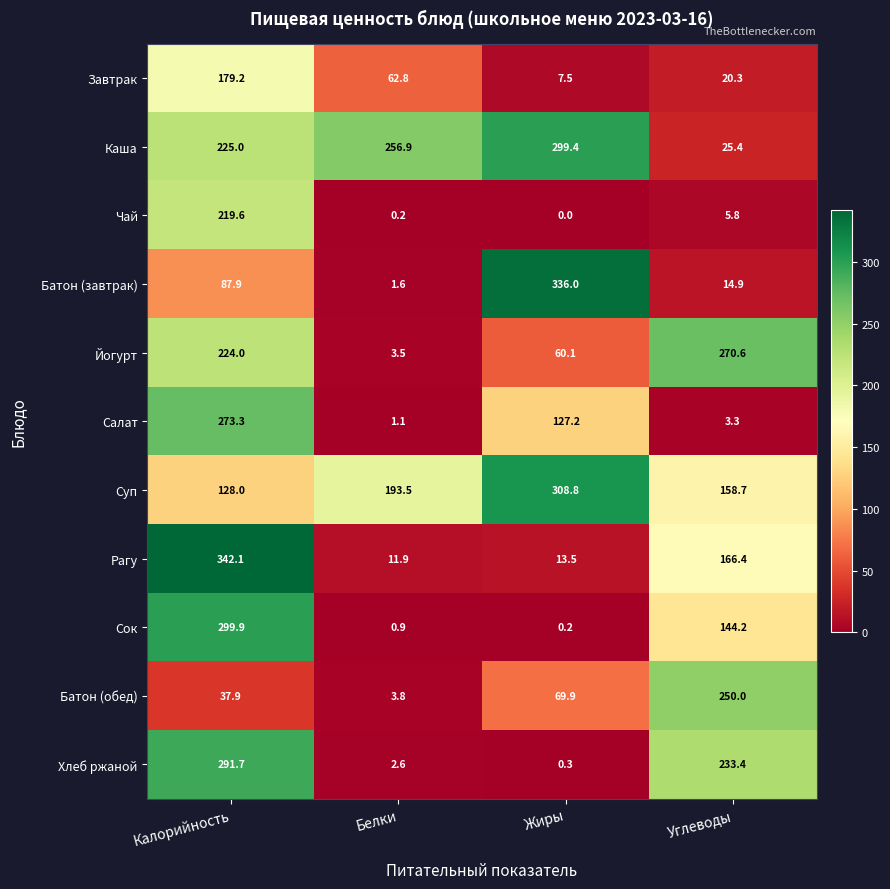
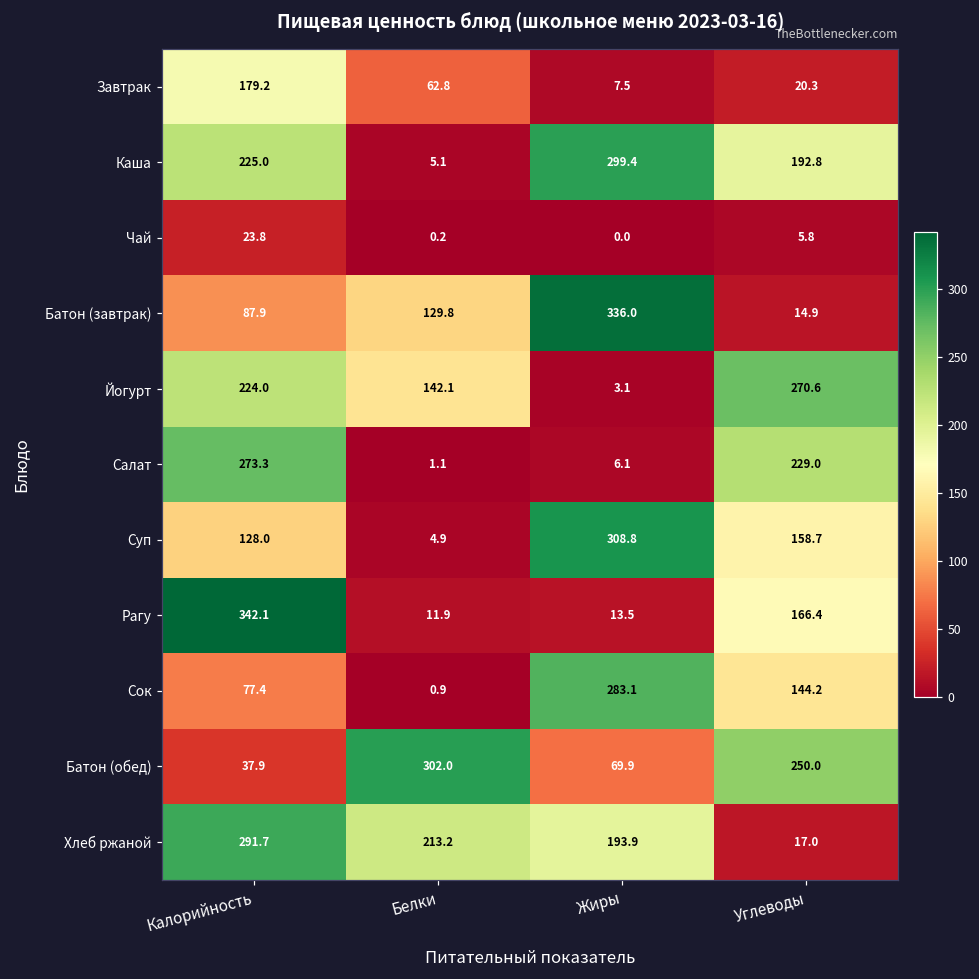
Каша, Белки: 256.9 -> 5.1
Каша, Углеводы: 25.4 -> 192.8
Чай, Калорийность: 219.6 -> 23.8
Батон (завтрак), Белки: 1.6 -> 129.8
Йогурт, Белки: 3.5 -> 142.1
Йогурт, Жиры: 60.1 -> 3.1
Салат, Жиры: 127.2 -> 6.1
Салат, Углеводы: 3.3 -> 229.0
Суп, Белки: 193.5 -> 4.9
Сок, Калорийность: 299.9 -> 77.4
Сок, Жиры: 0.2 -> 283.1
Батон (обед), Белки: 3.8 -> 302.0
Хлеб ржаной, Белки: 2.6 -> 213.2
Хлеб ржаной, Жиры: 0.3 -> 193.9
Хлеб ржаной, Углеводы: 233.4 -> 17.0
